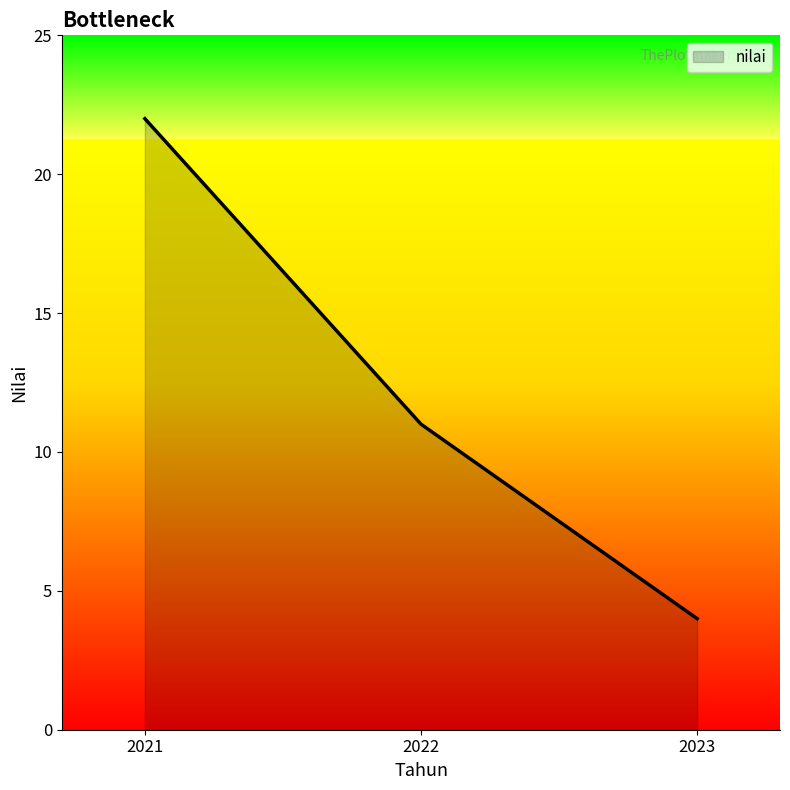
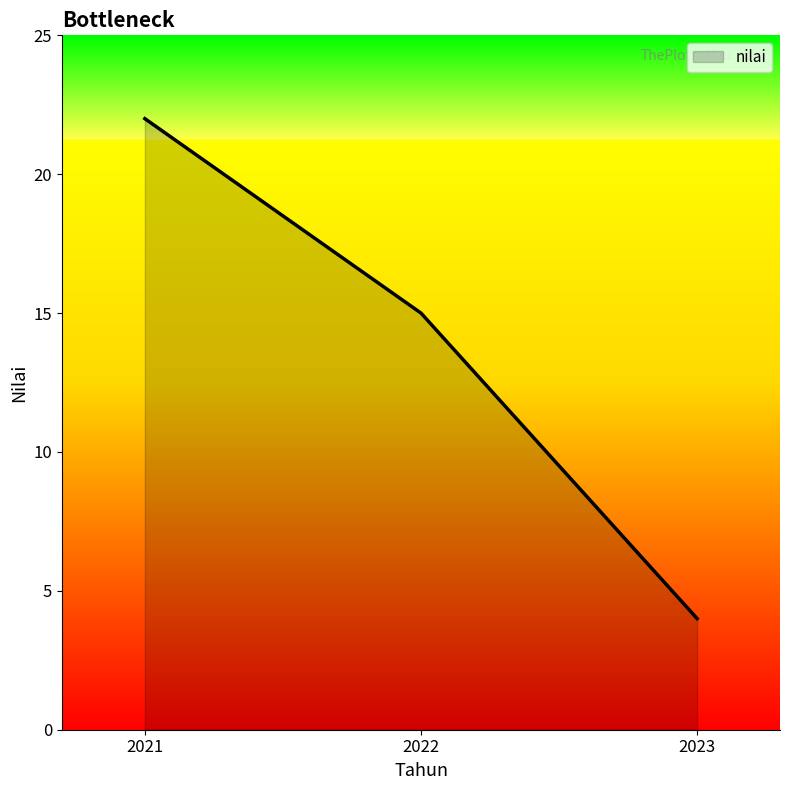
2022: 11 -> 15
